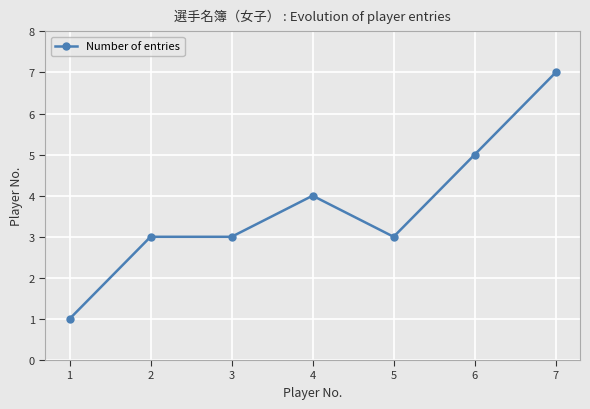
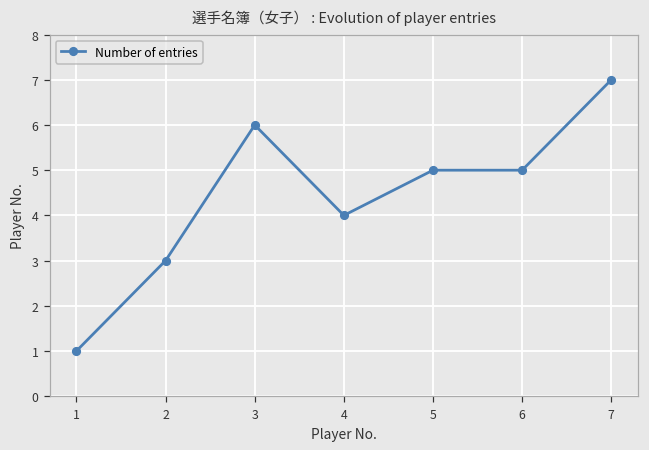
3: 3 -> 6
5: 3 -> 5
